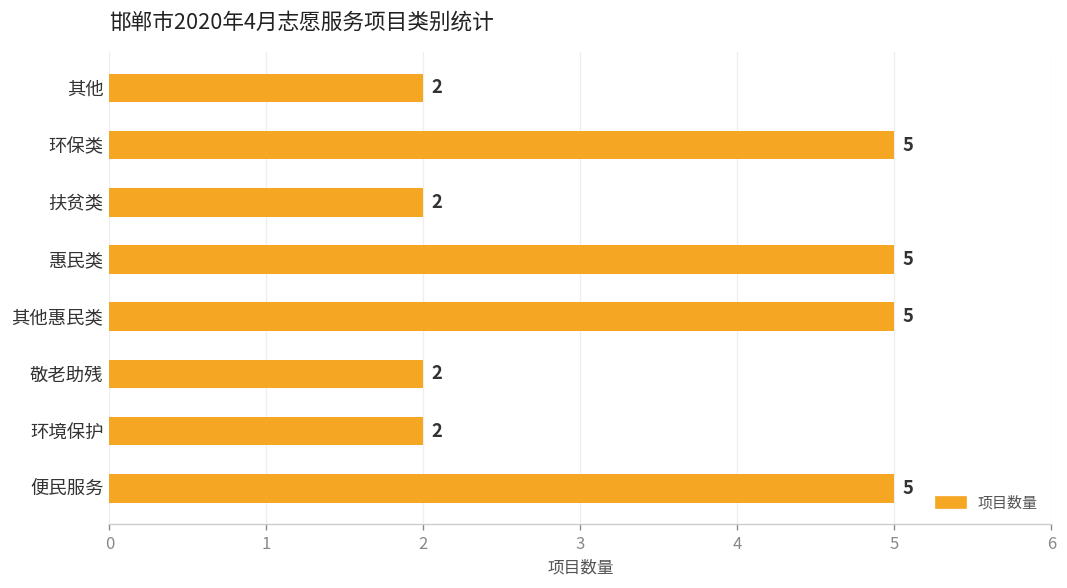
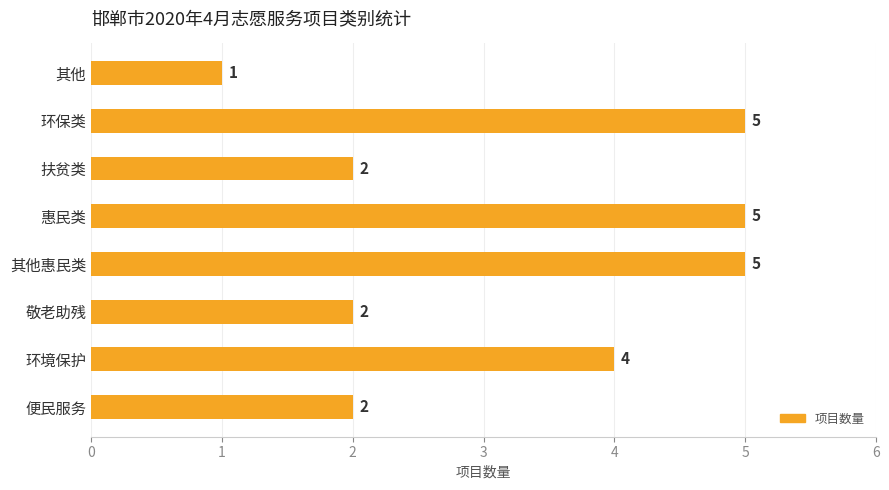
其他: 2 -> 1
环境保护: 2 -> 4
便民服务: 5 -> 2
